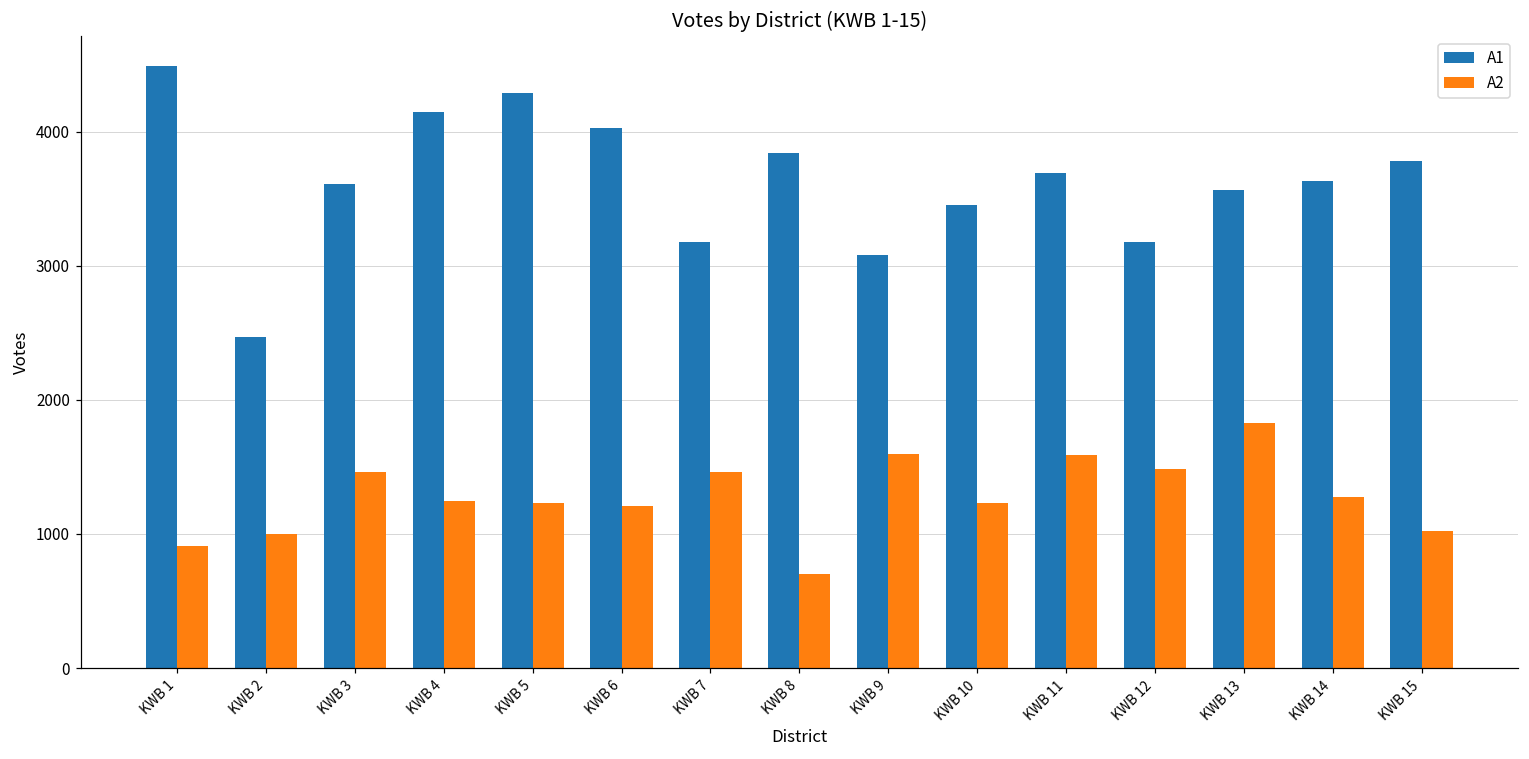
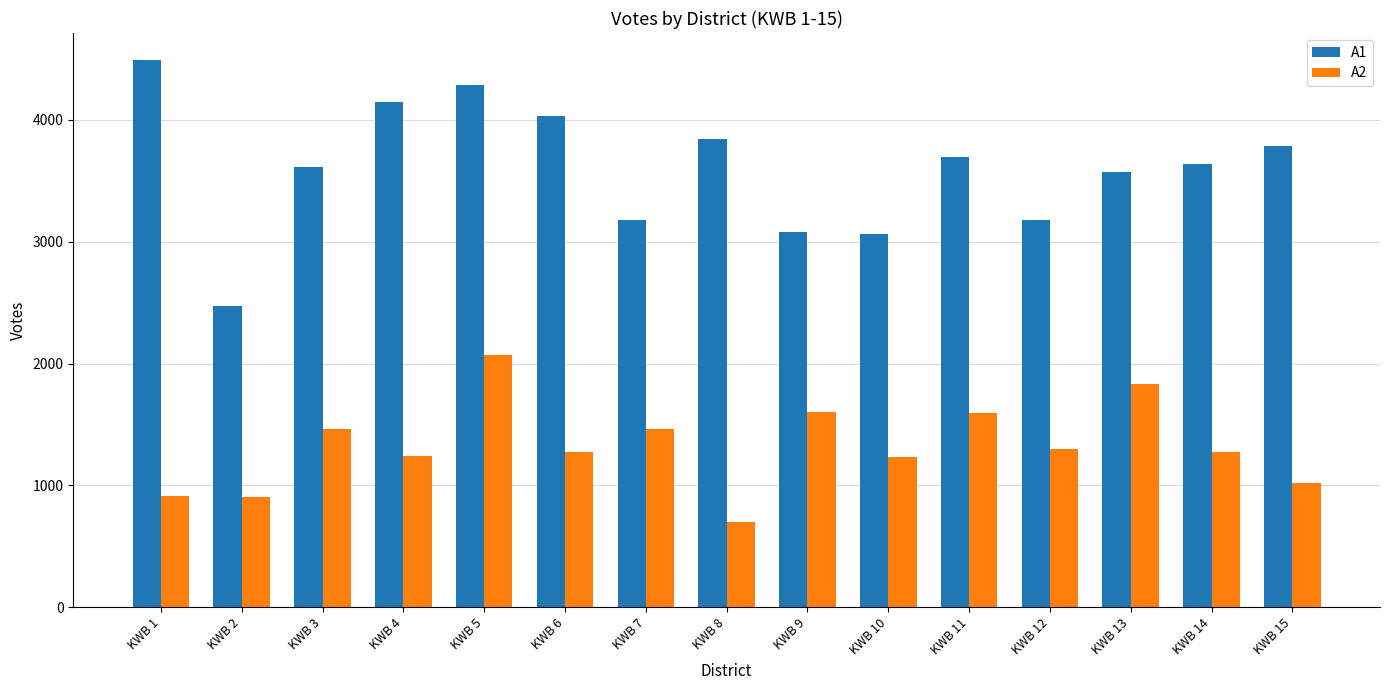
A2, KWB 2: 1000 -> 900
A2, KWB 5: 1230 -> 2070
A2, KWB 6: 1210 -> 1280
A1, KWB 10: 3450 -> 3060
A2, KWB 12: 1490 -> 1300
